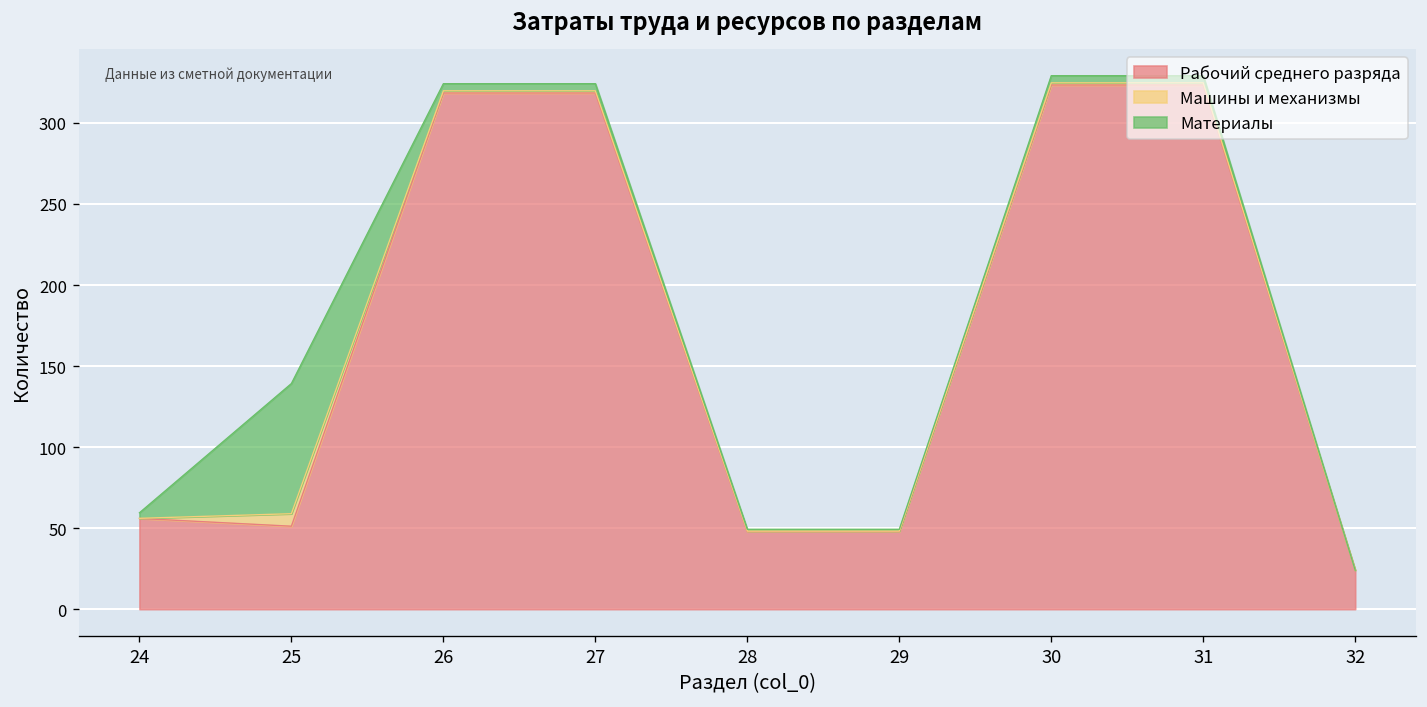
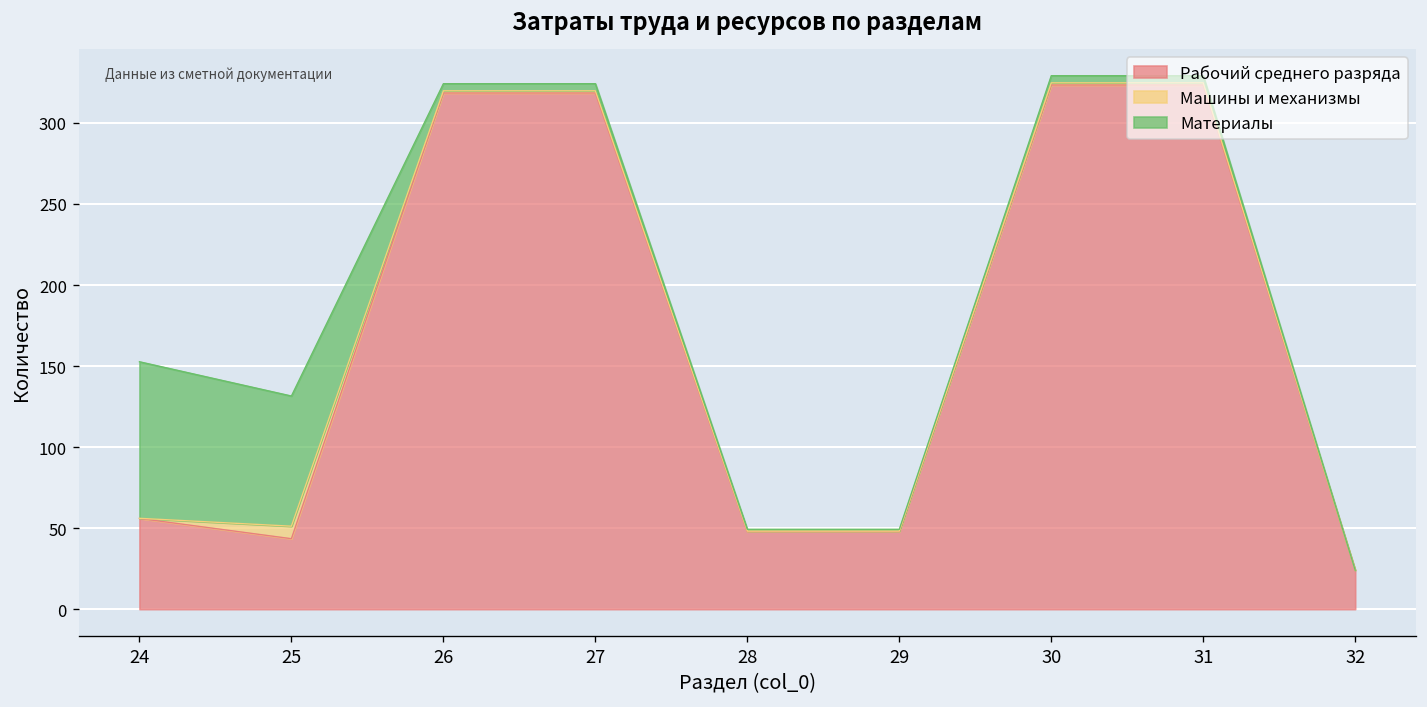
Материалы, 24: 3 -> 97
Рабочий среднего разряда, 25: 51 -> 44
